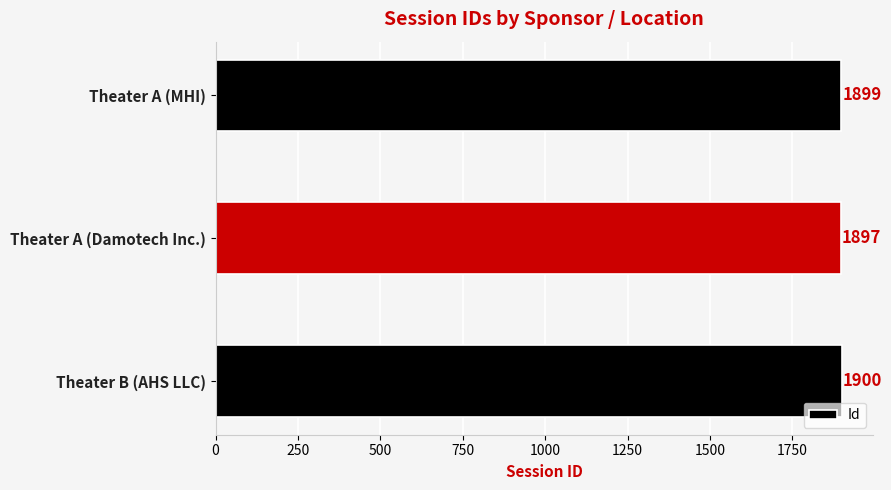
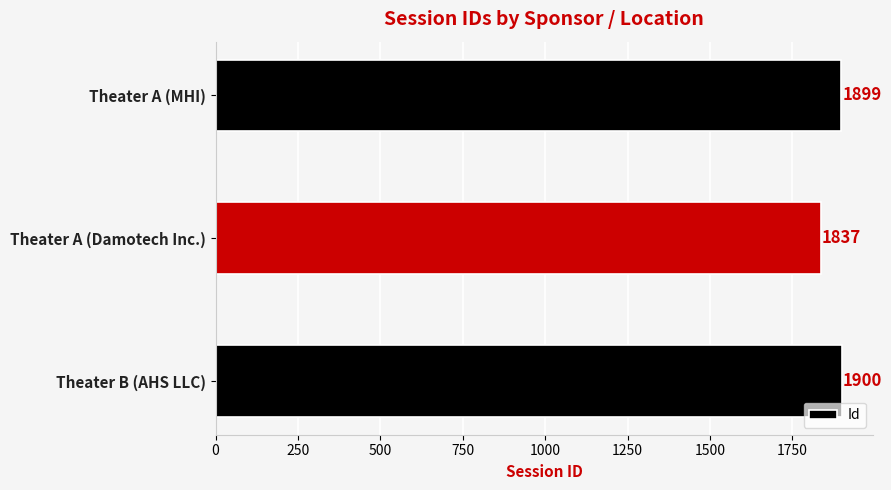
Theater A (Damotech Inc.): 1897 -> 1837
